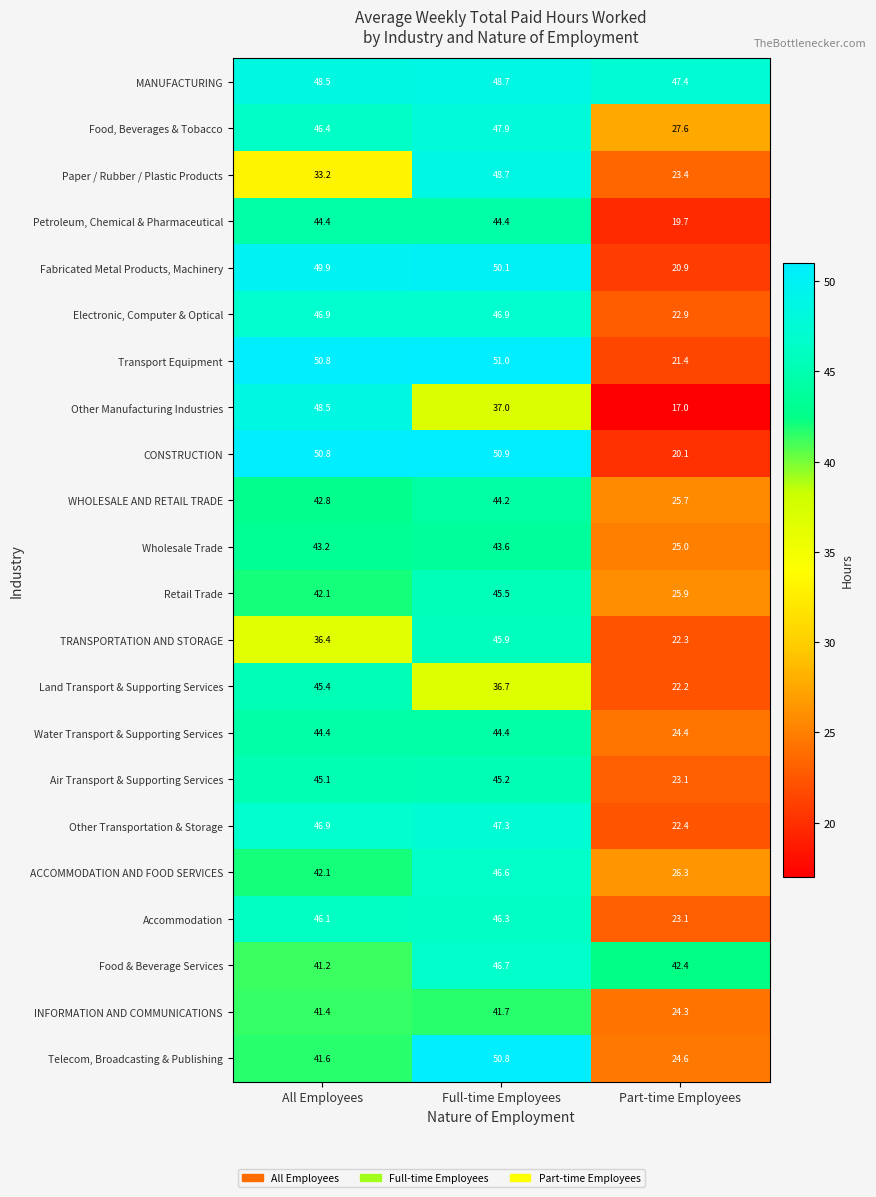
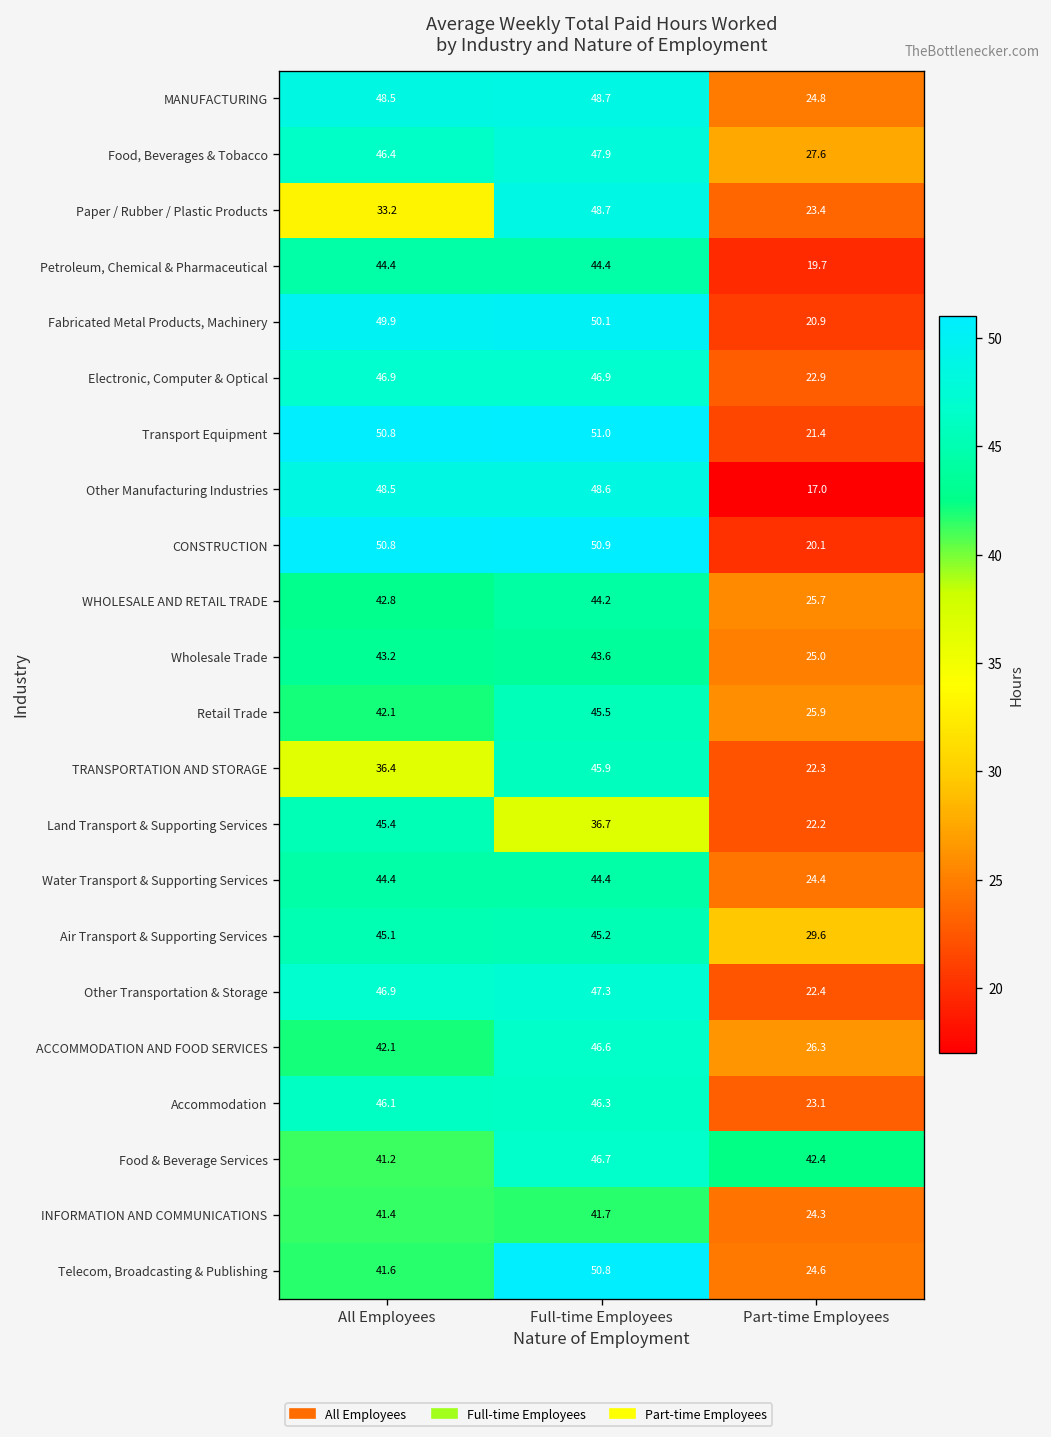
MANUFACTURING, Part-time Employees: 47.4 -> 24.8
Other Manufacturing Industries, Full-time Employees: 37.0 -> 48.6
Air Transport & Supporting Services, Part-time Employees: 23.1 -> 29.6
